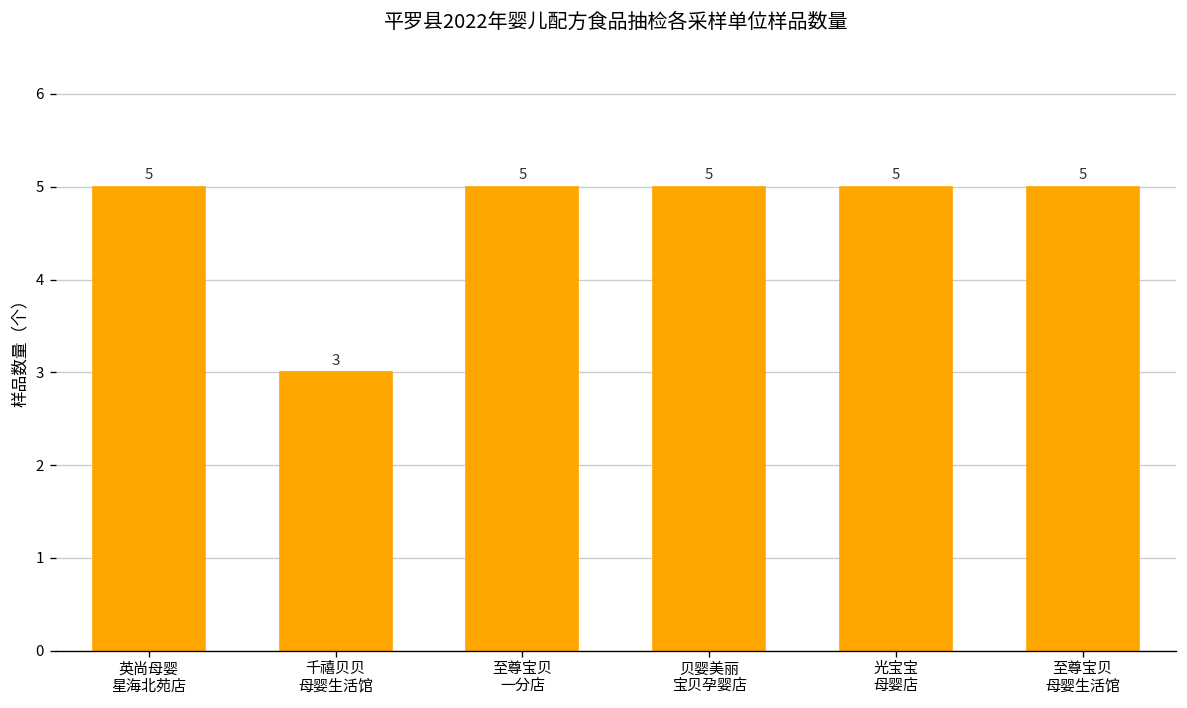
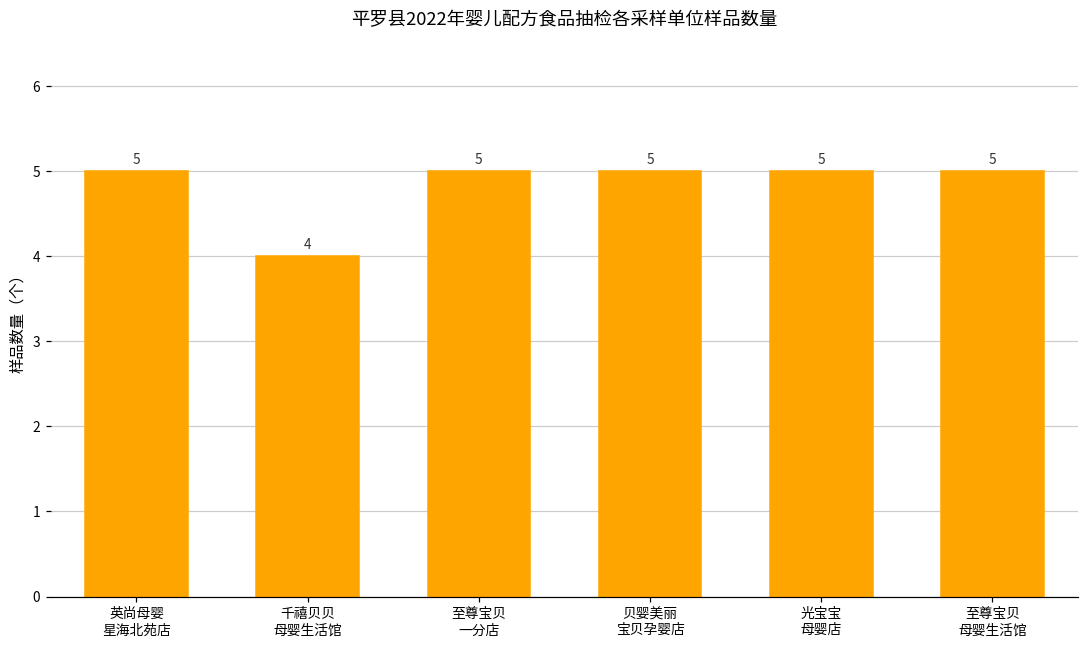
千禧贝贝 母婴生活馆: 3 -> 4
